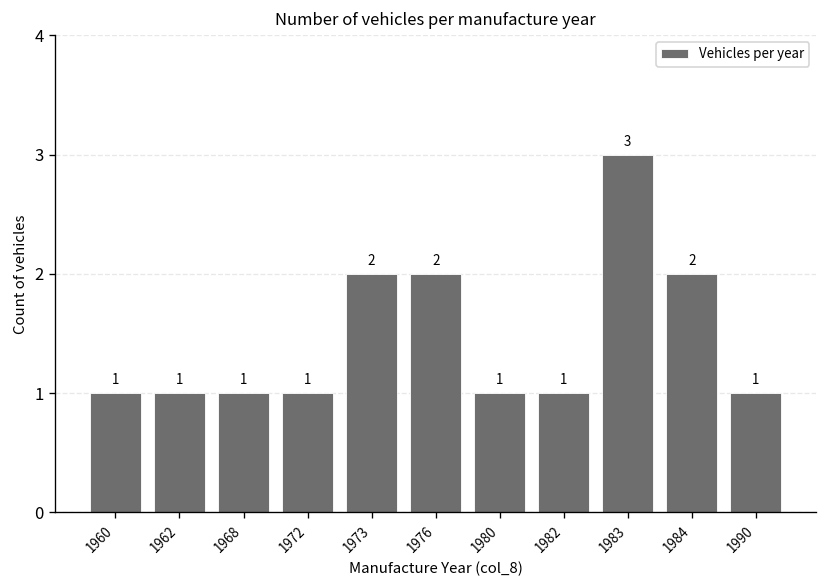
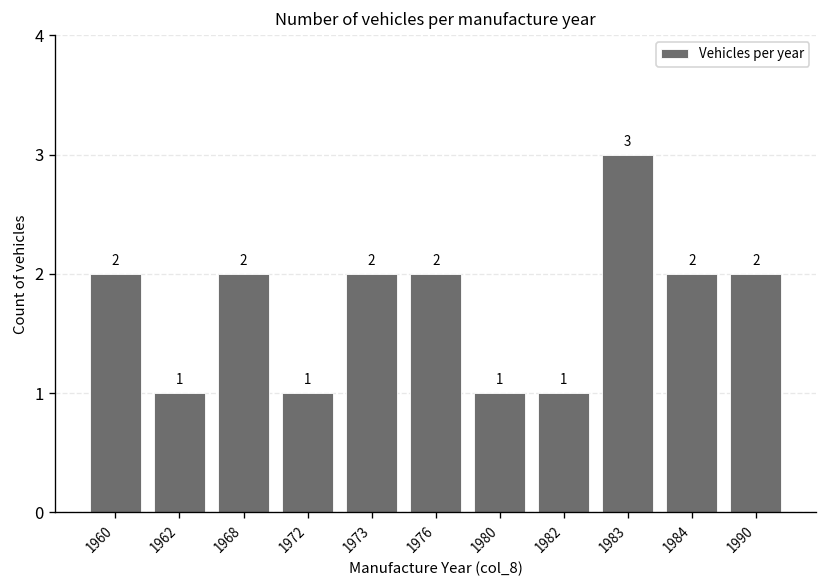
1960: 1 -> 2
1968: 1 -> 2
1990: 1 -> 2
